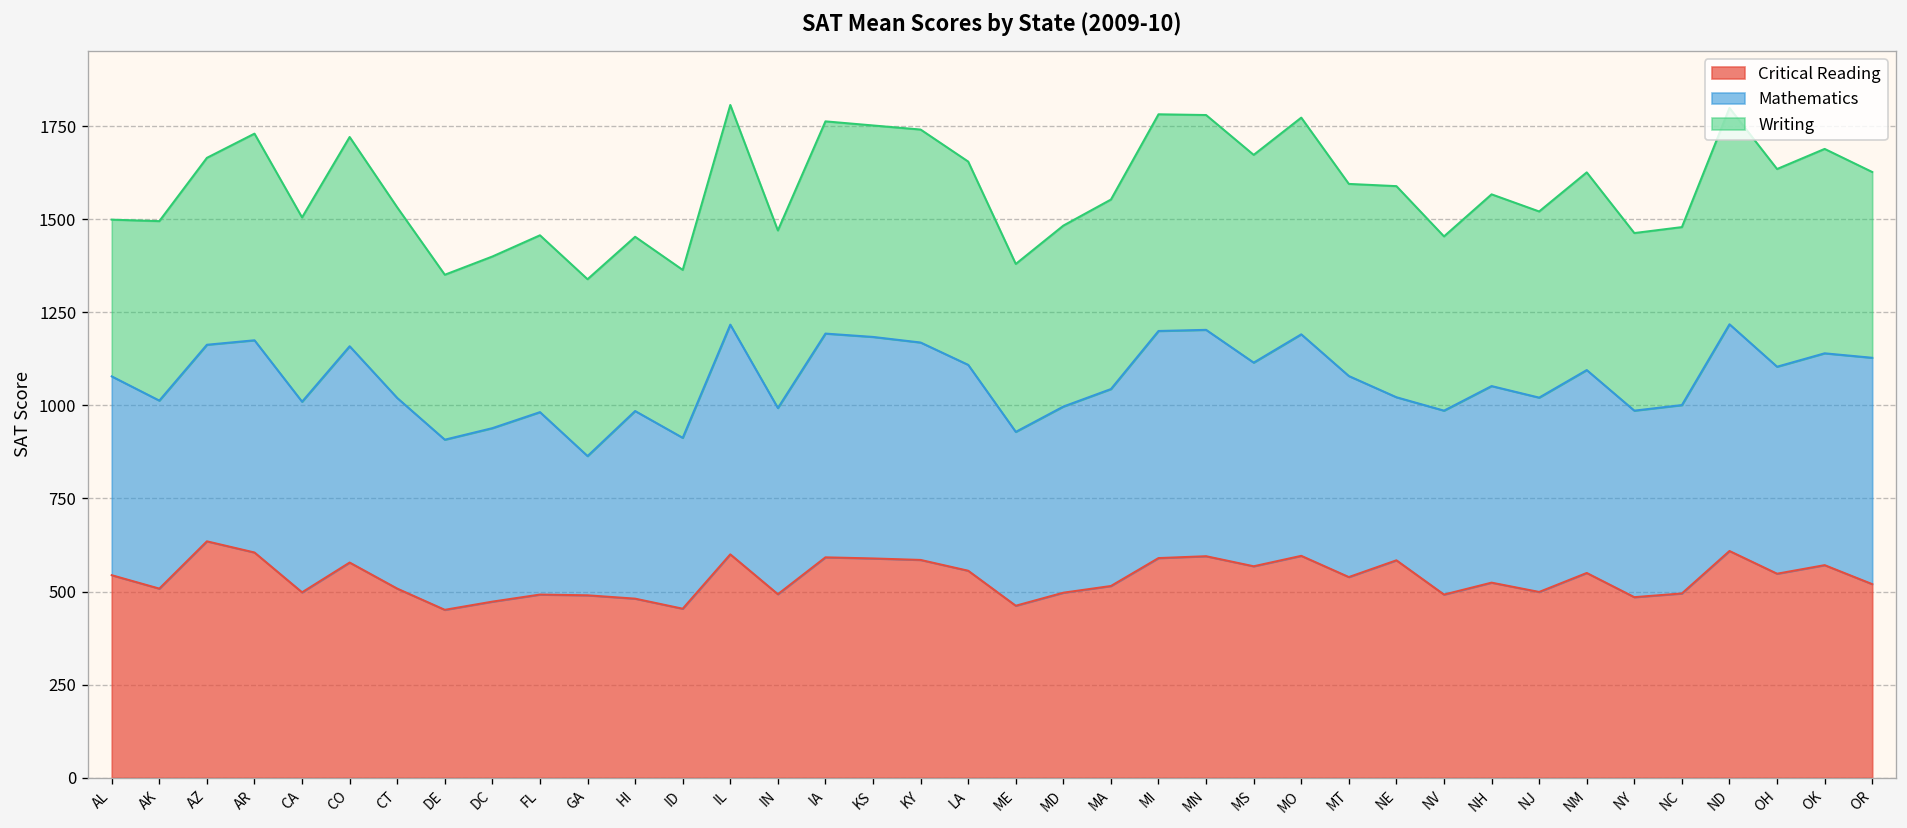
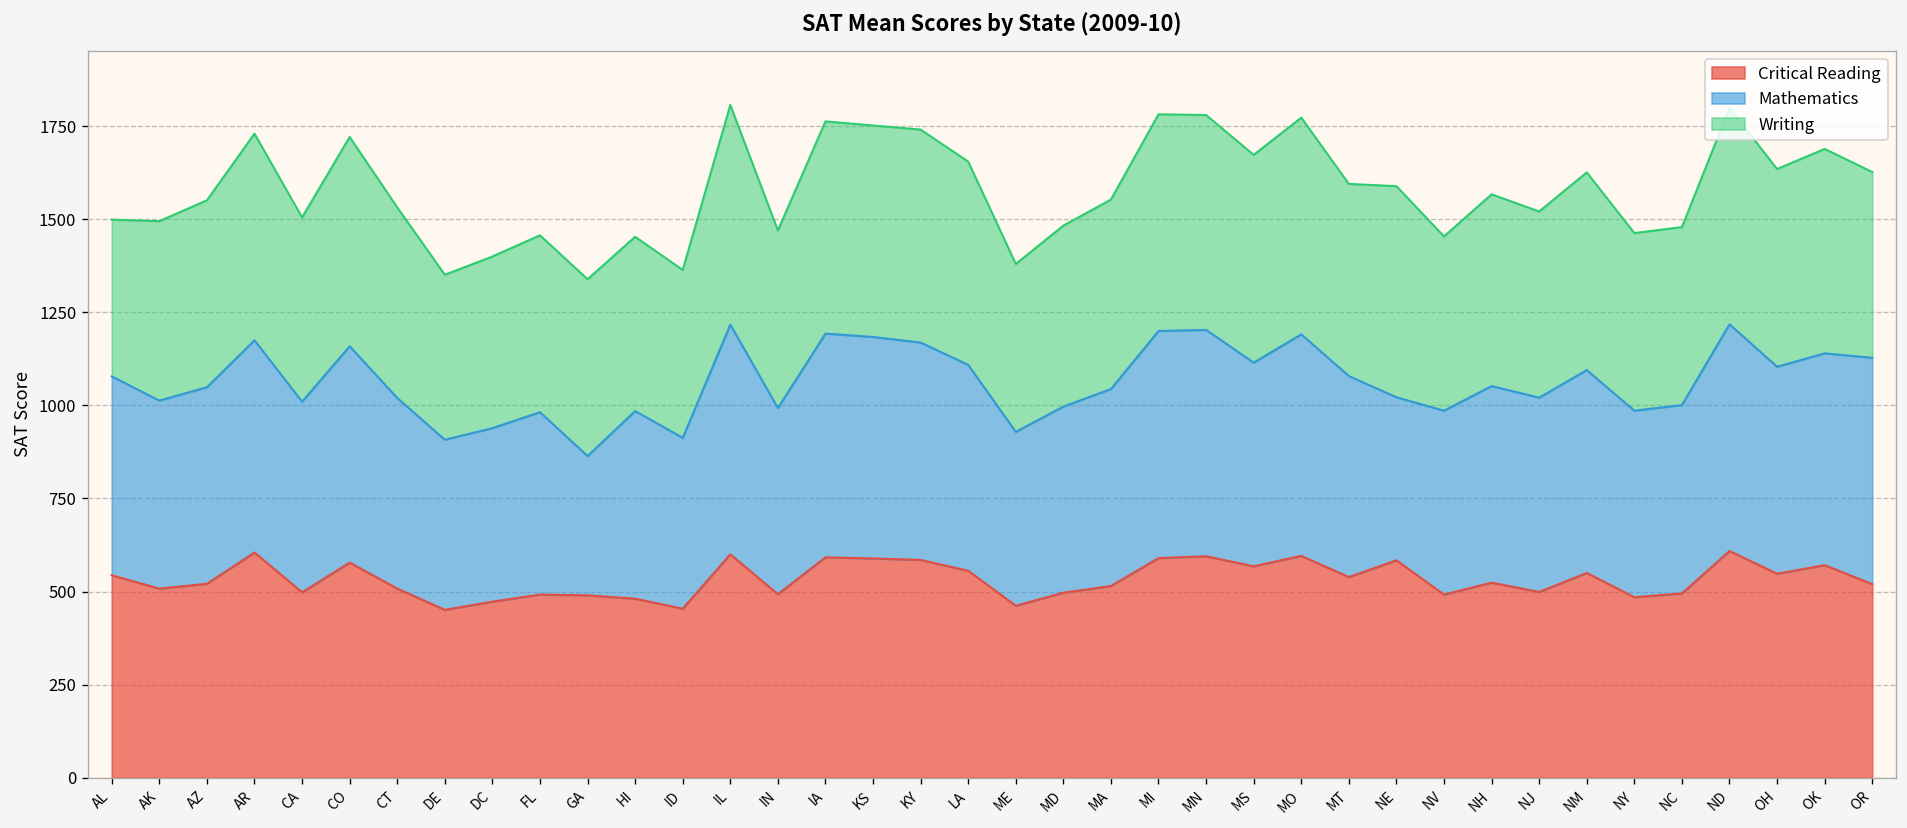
Critical Reading, AZ: 640 -> 520
